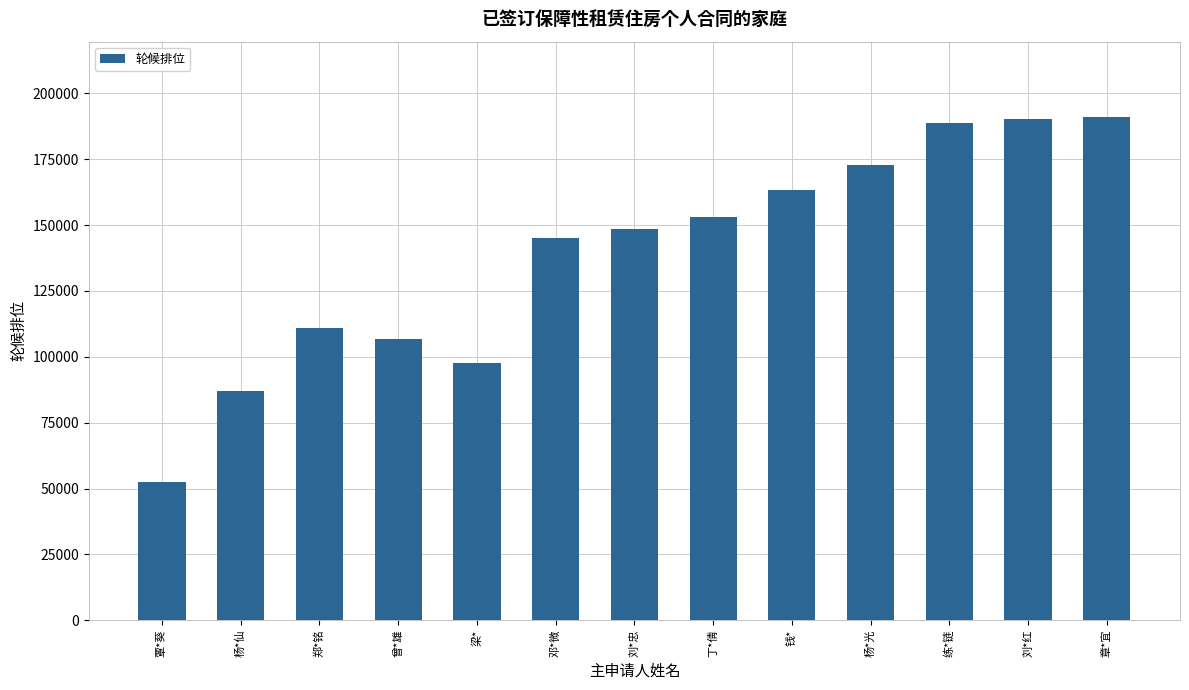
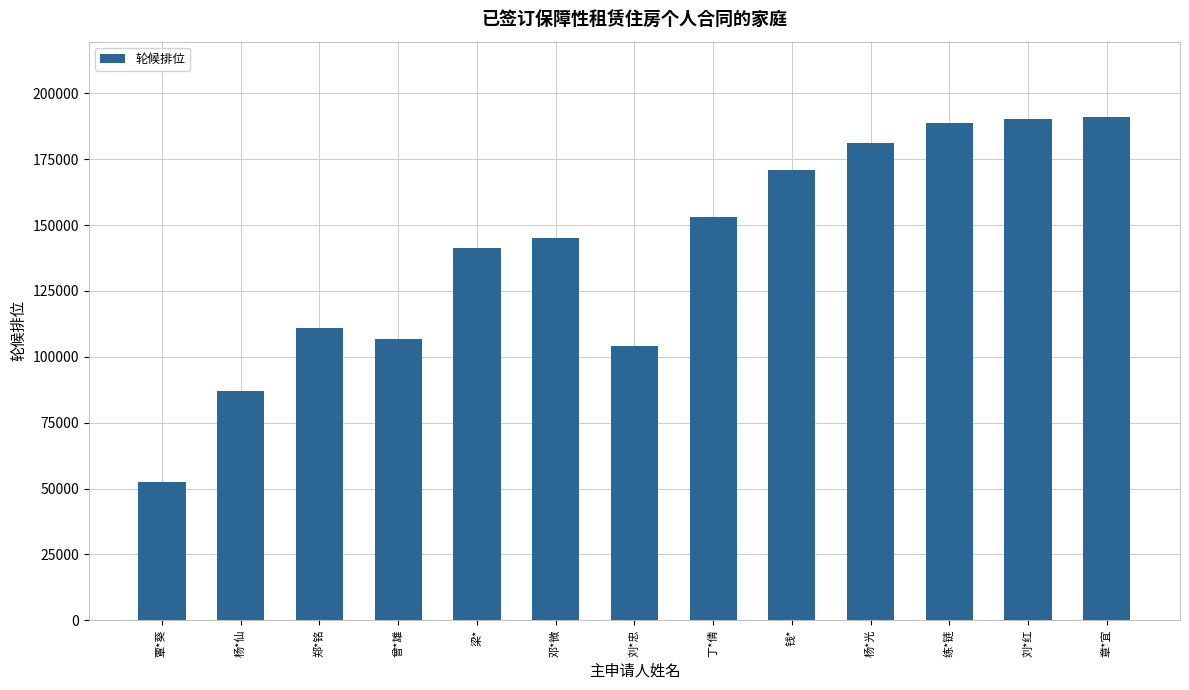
梁*: 98000 -> 141000
刘*忠: 149000 -> 104000
钱*: 163000 -> 171000
杨*光: 173000 -> 181000
